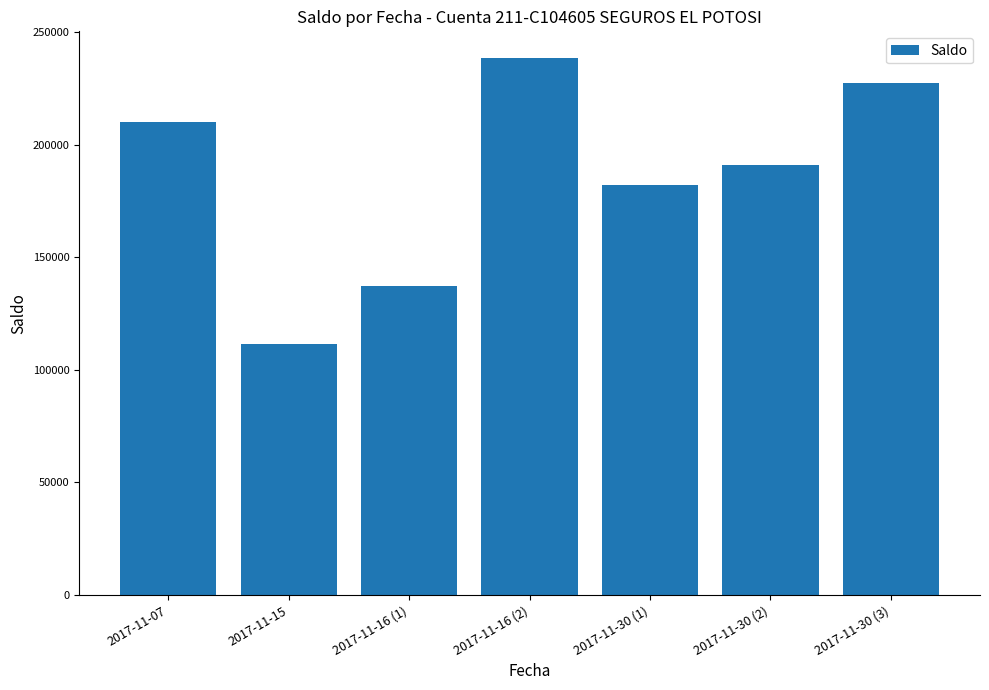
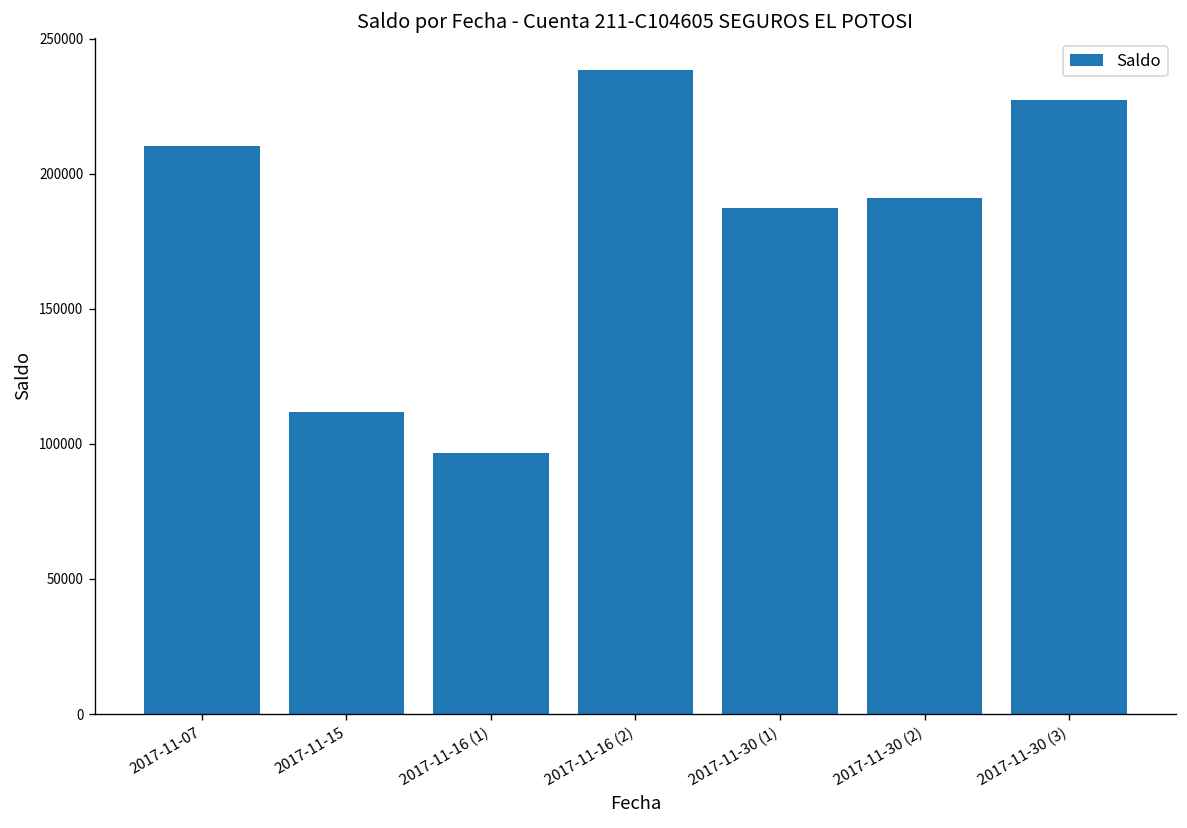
2017-11-16 (1): 137000 -> 96000
2017-11-30 (1): 182000 -> 187000
